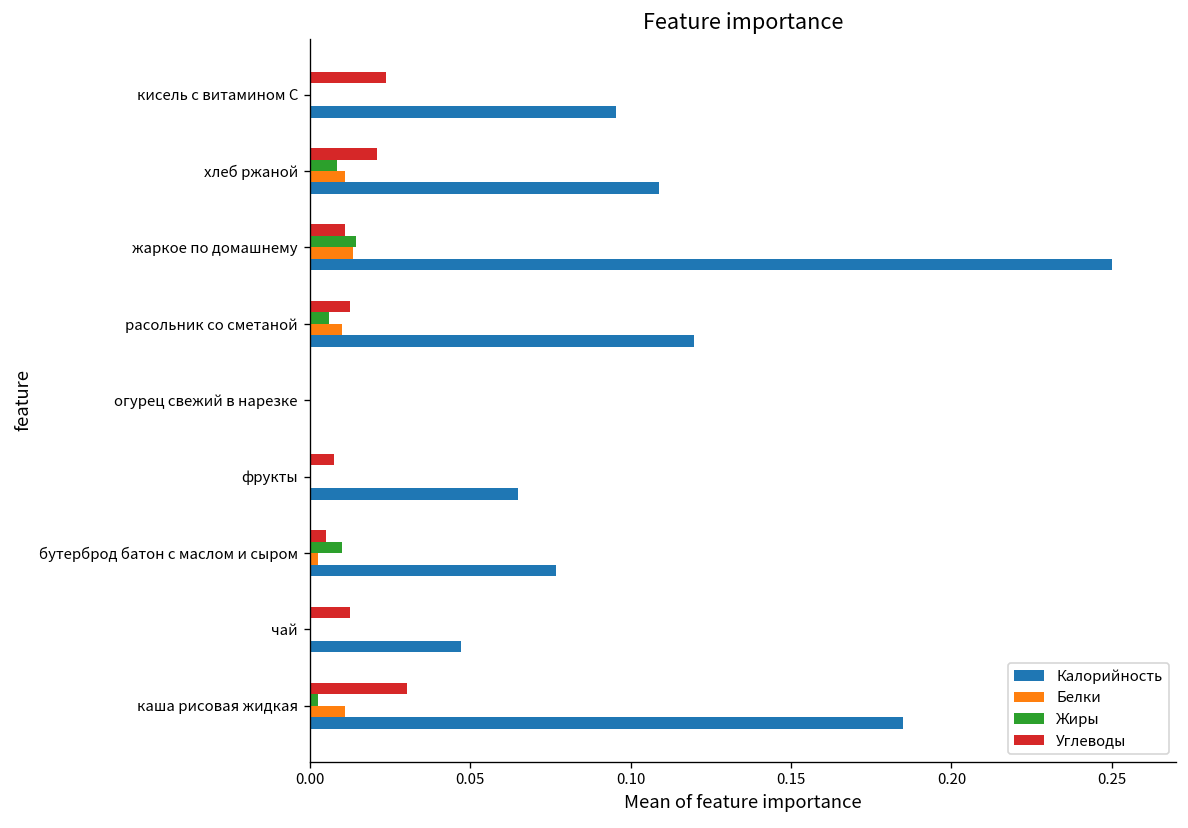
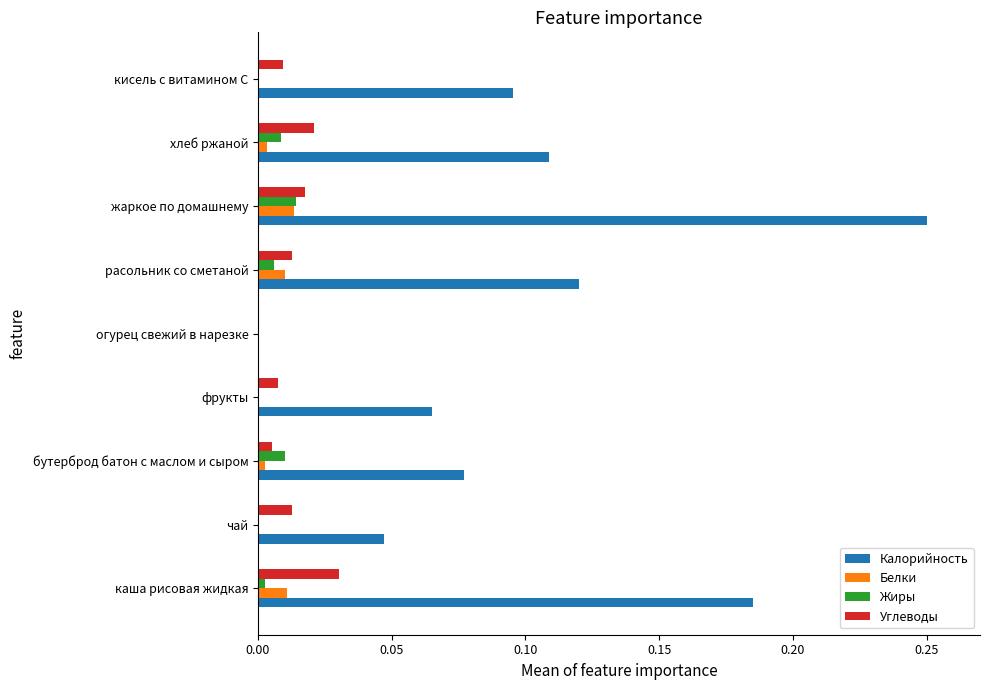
Углеводы, кисель с витамином С: 0.024 -> 0.009
Белки, хлеб ржаной: 0.011 -> 0.003
Углеводы, жаркое по домашнему: 0.011 -> 0.018
